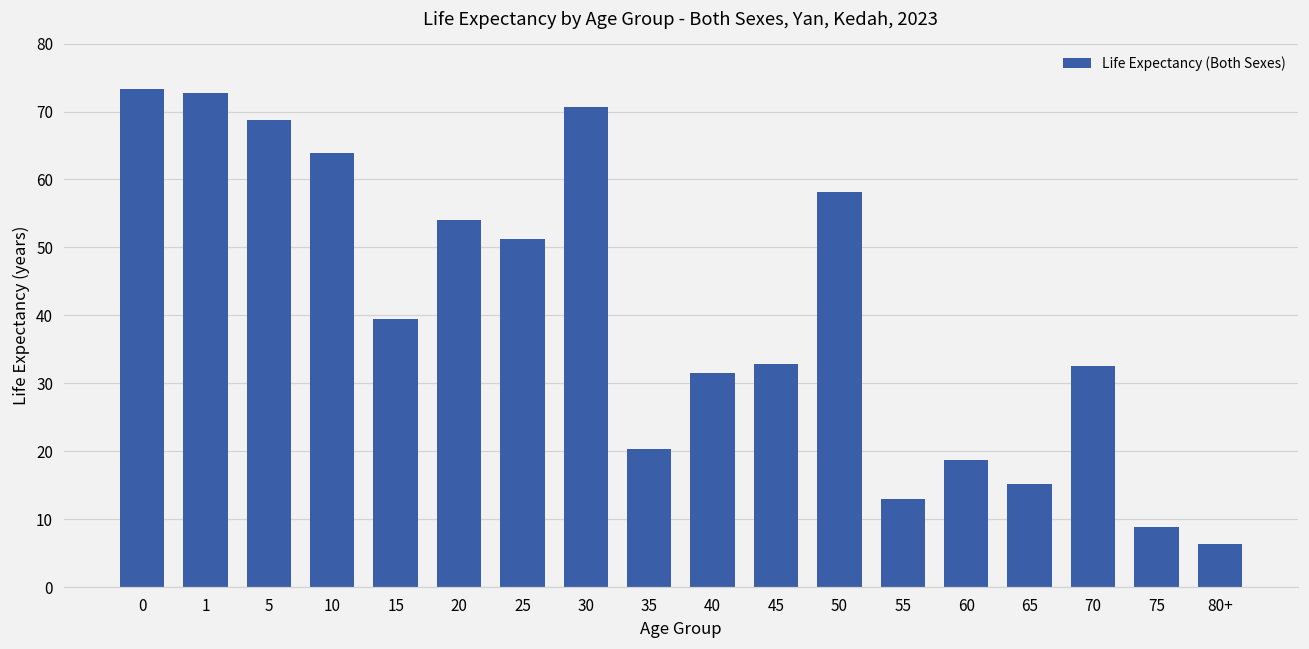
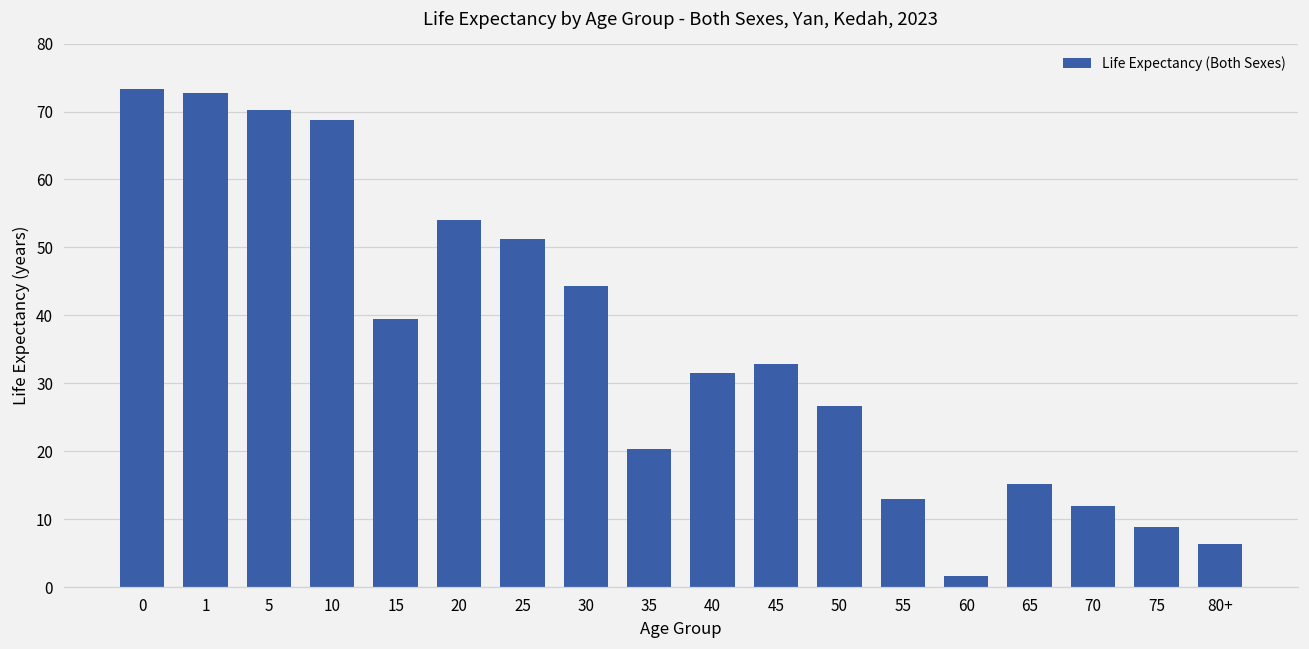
5: 69 -> 70
10: 64 -> 69
30: 71 -> 44
50: 58 -> 27
60: 19 -> 2
70: 33 -> 12
